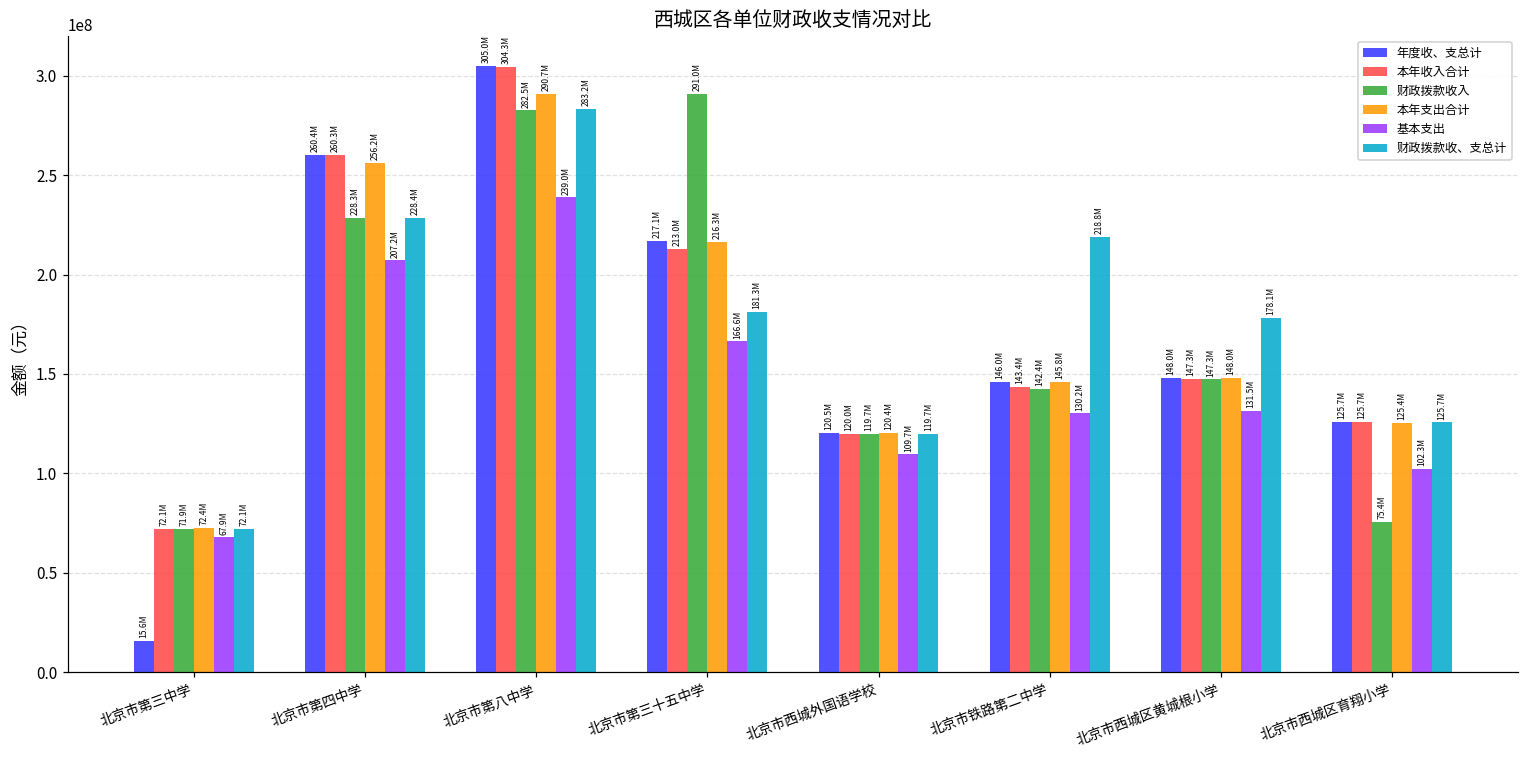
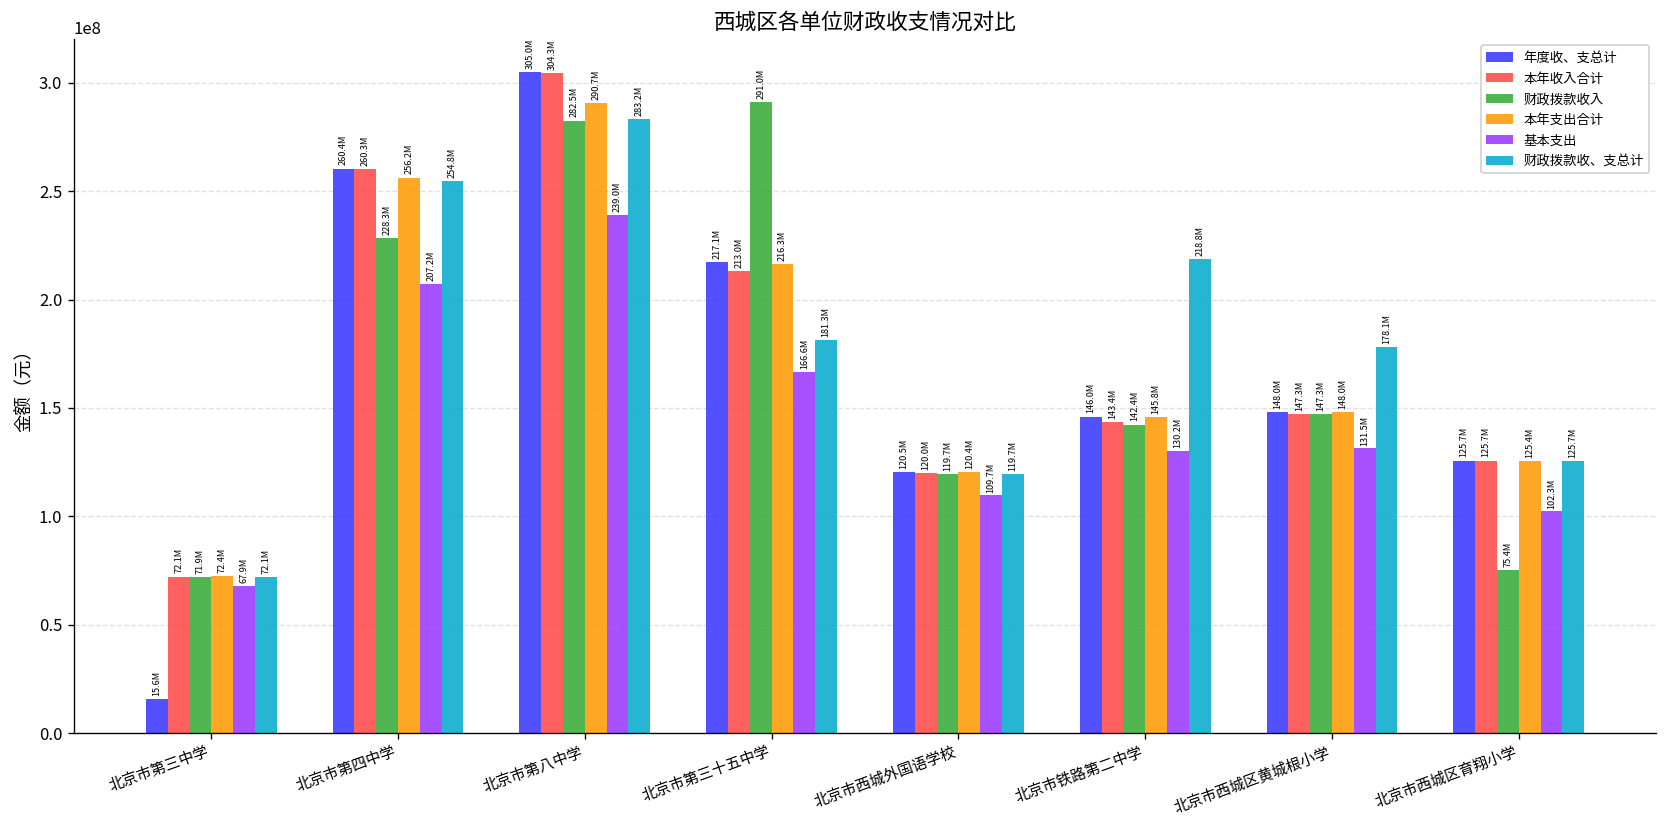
财政拨款收、支总计, 北京市第四中学: 228.4M -> 254.8M
